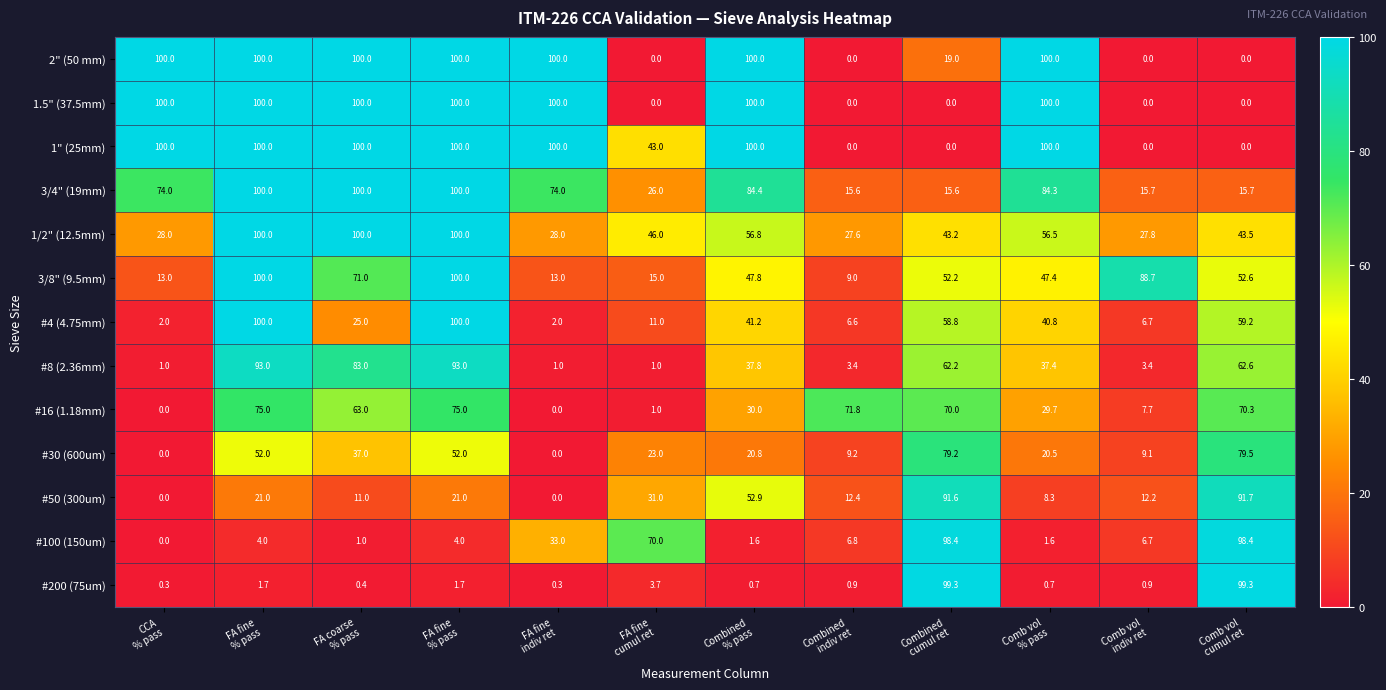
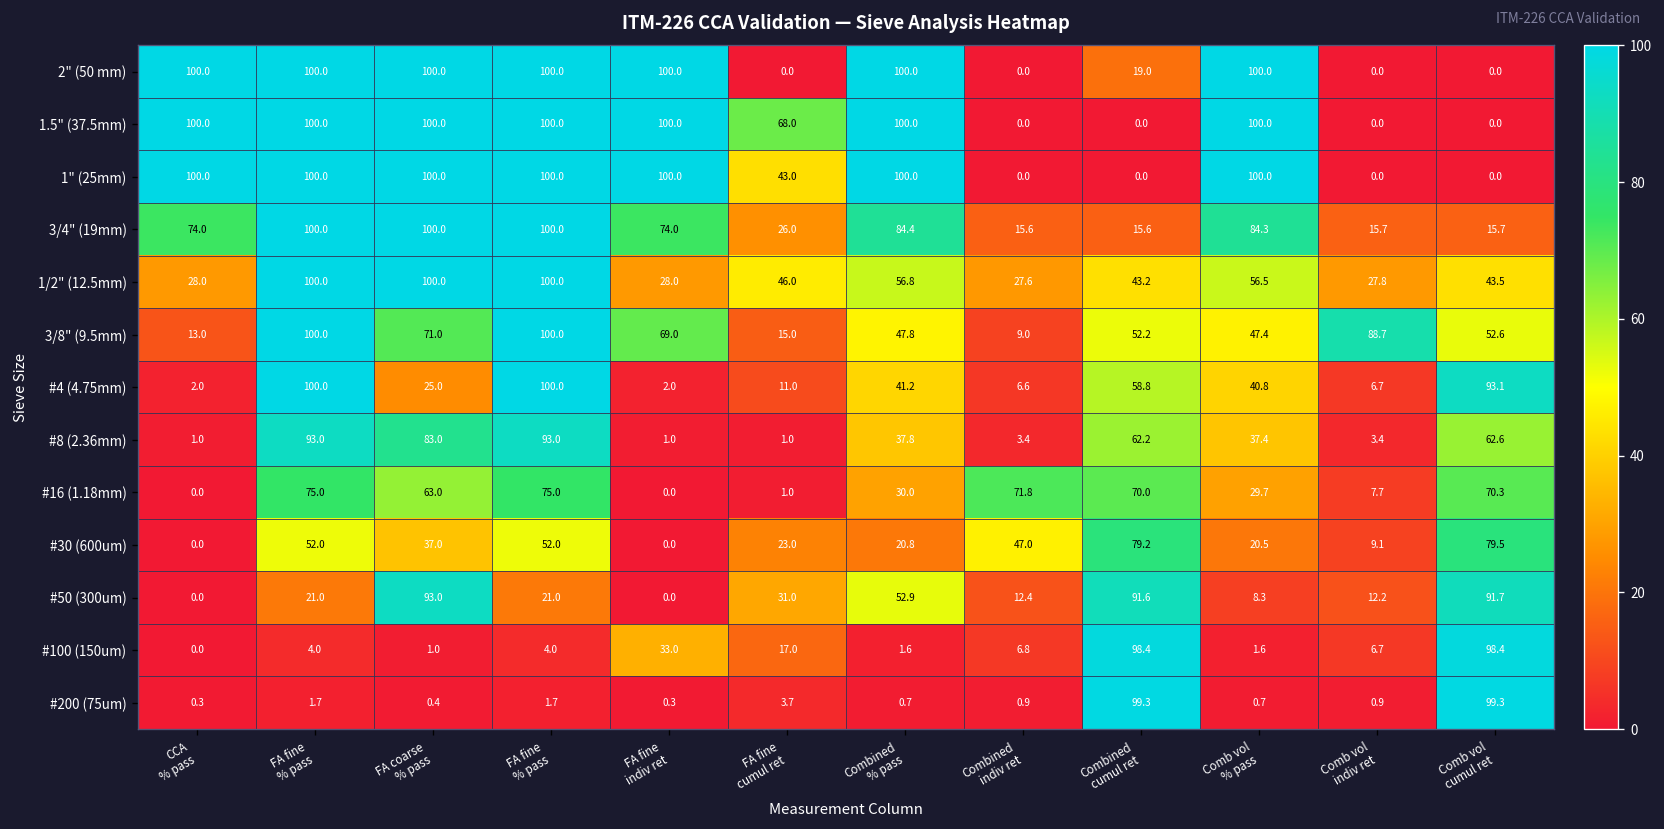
1.5" (37.5mm), FA fine cumul ret: 0.0 -> 68.0
3/8" (9.5mm), FA fine indiv ret: 13.0 -> 69.0
#4 (4.75mm), Comb vol cumul ret: 59.2 -> 93.1
#30 (600um), Combined indiv ret: 9.2 -> 47.0
#50 (300um), FA coarse % pass: 11.0 -> 93.0
#100 (150um), FA fine cumul ret: 70.0 -> 17.0
